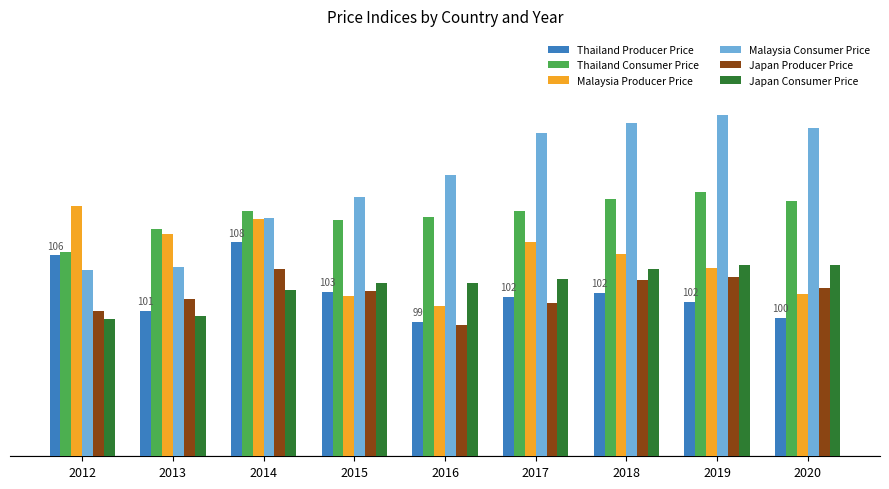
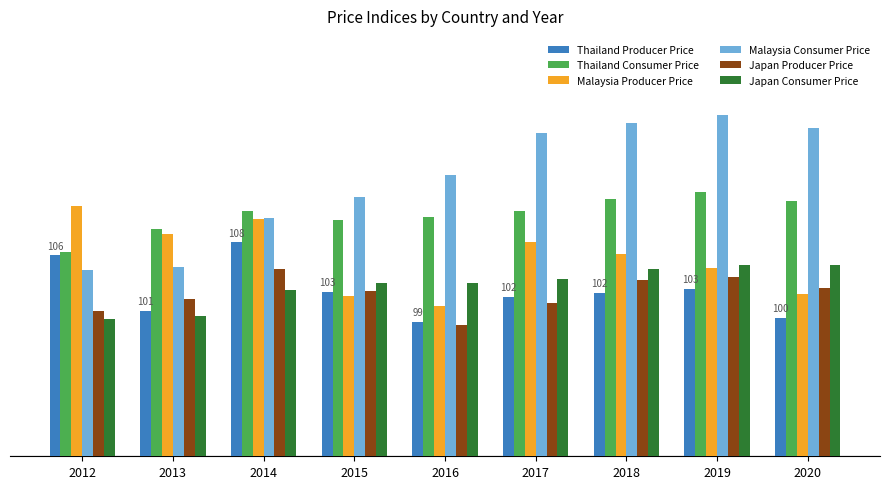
Thailand Producer Price, 2019: 102 -> 103
